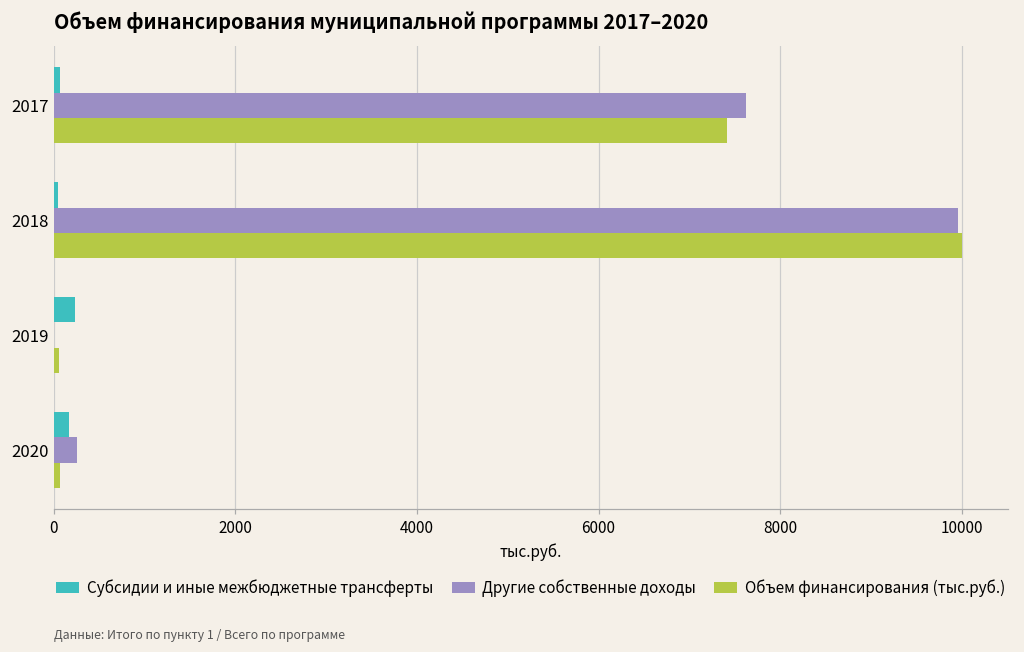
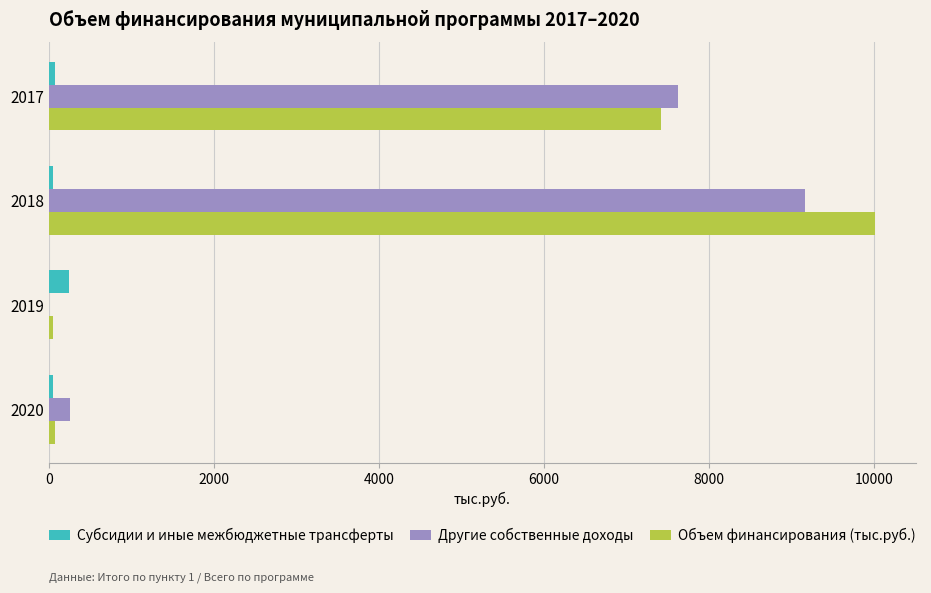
Другие собственные доходы, 2018: 10000 -> 9200
Субсидии и иные межбюджетные трансферты, 2020: 200 -> 100
